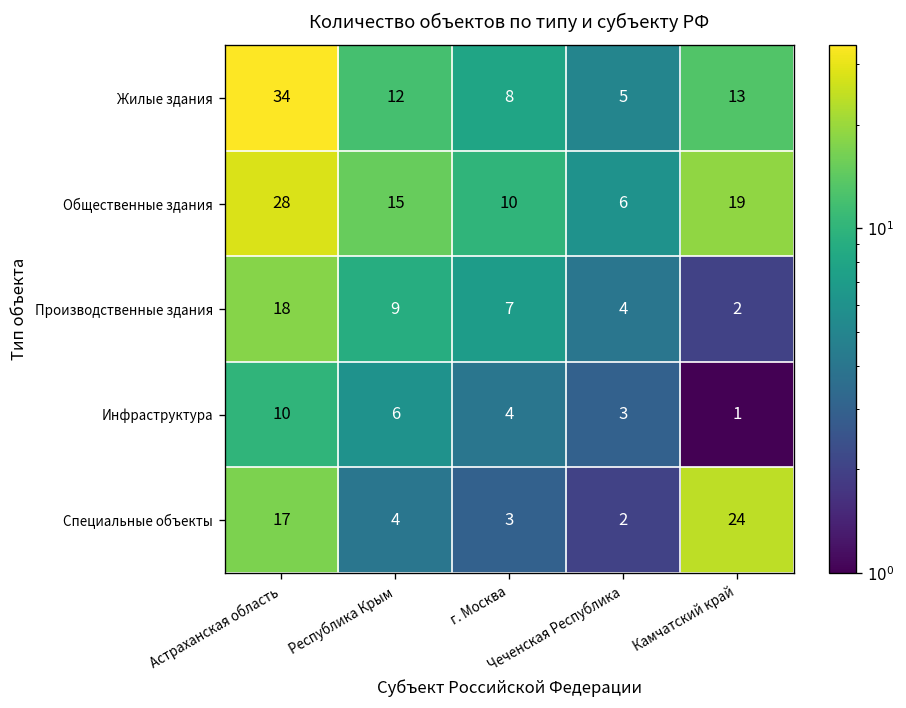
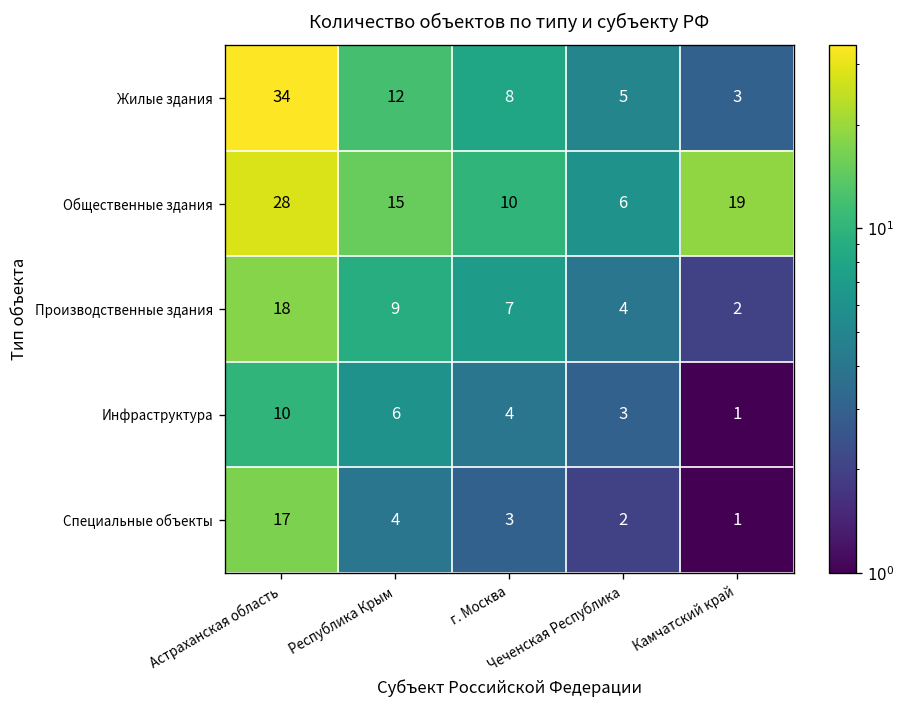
Жилые здания, Камчатский край: 13 -> 3
Специальные объекты, Камчатский край: 24 -> 1
